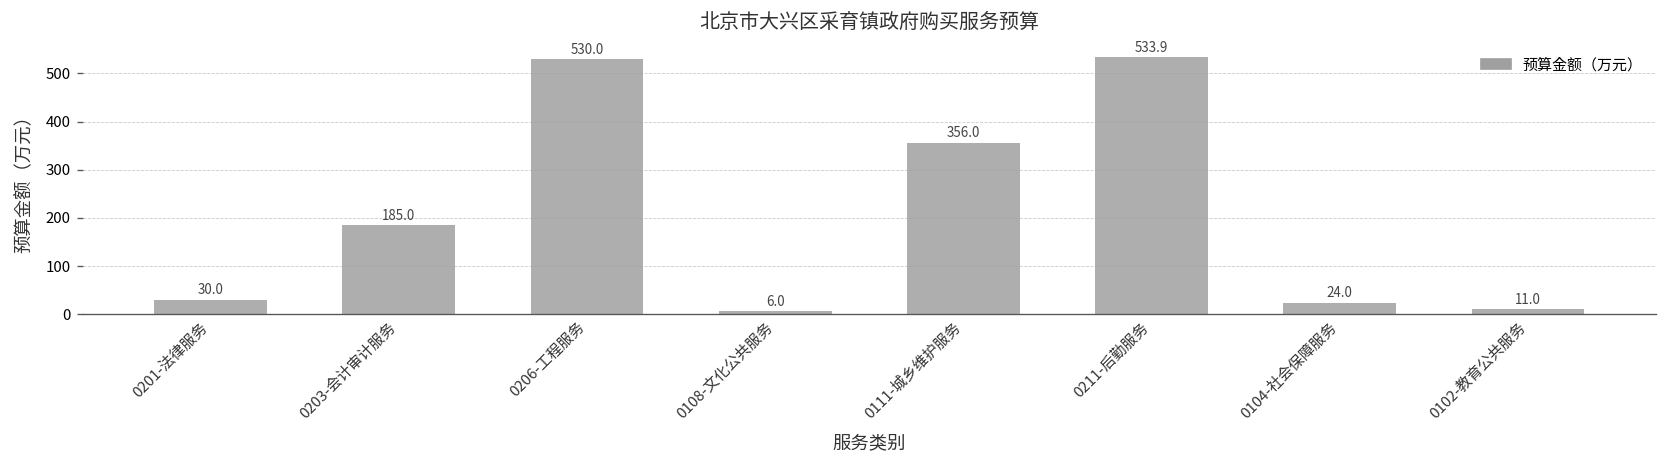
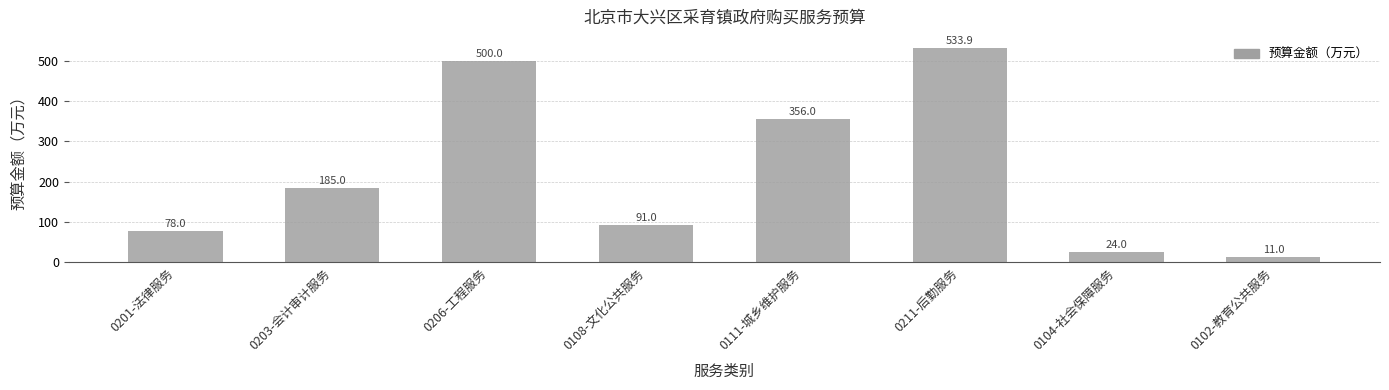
0201-法律服务: 30.0 -> 78.0
0206-工程服务: 530.0 -> 500.0
0108-文化公共服务: 6.0 -> 91.0
